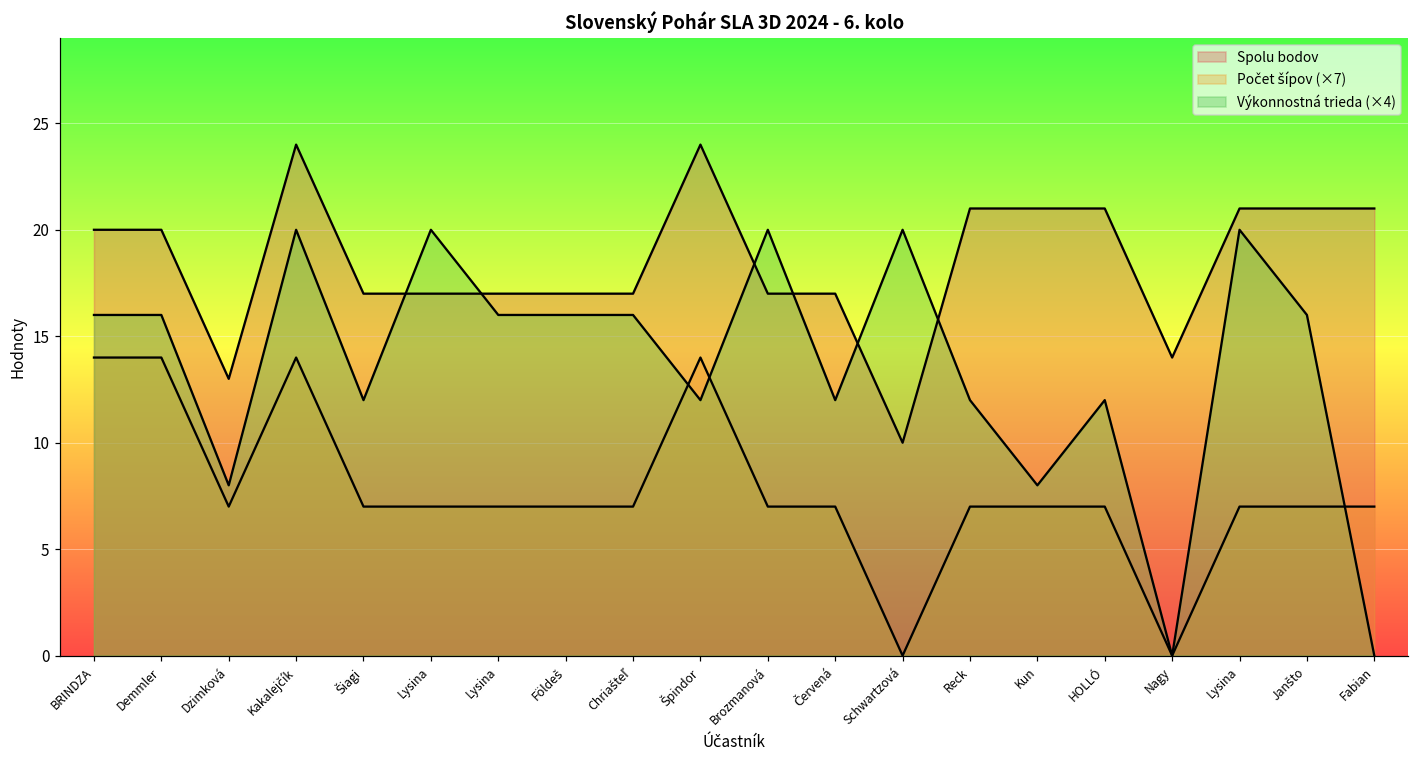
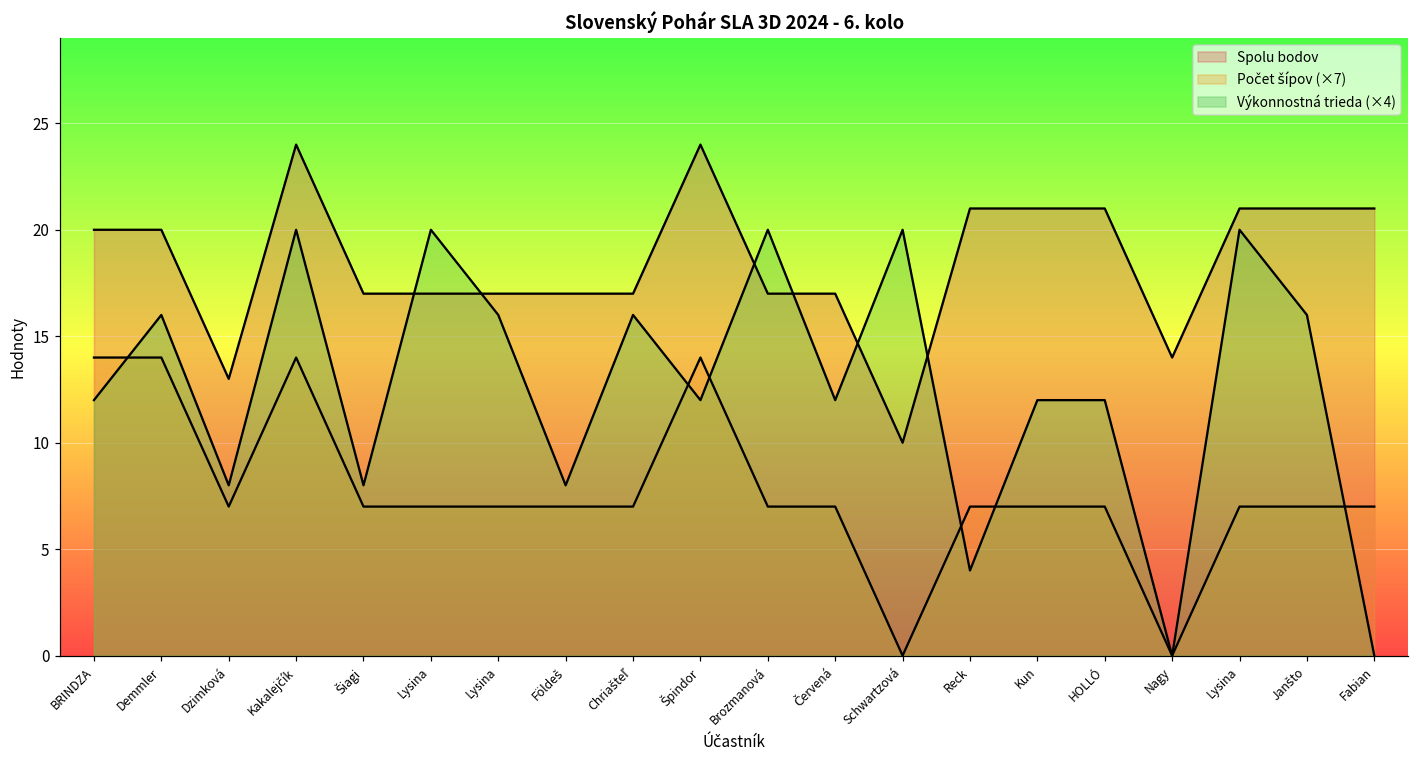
Výkonnostná trieda (×4), BRINDZA: 16.0 -> 12.0
Výkonnostná trieda (×4), Šiagi: 12.0 -> 8.0
Výkonnostná trieda (×4), Földeš: 16.0 -> 8.0
Výkonnostná trieda (×4), Reck: 12.0 -> 4.0
Výkonnostná trieda (×4), Kun: 8.0 -> 12.0
